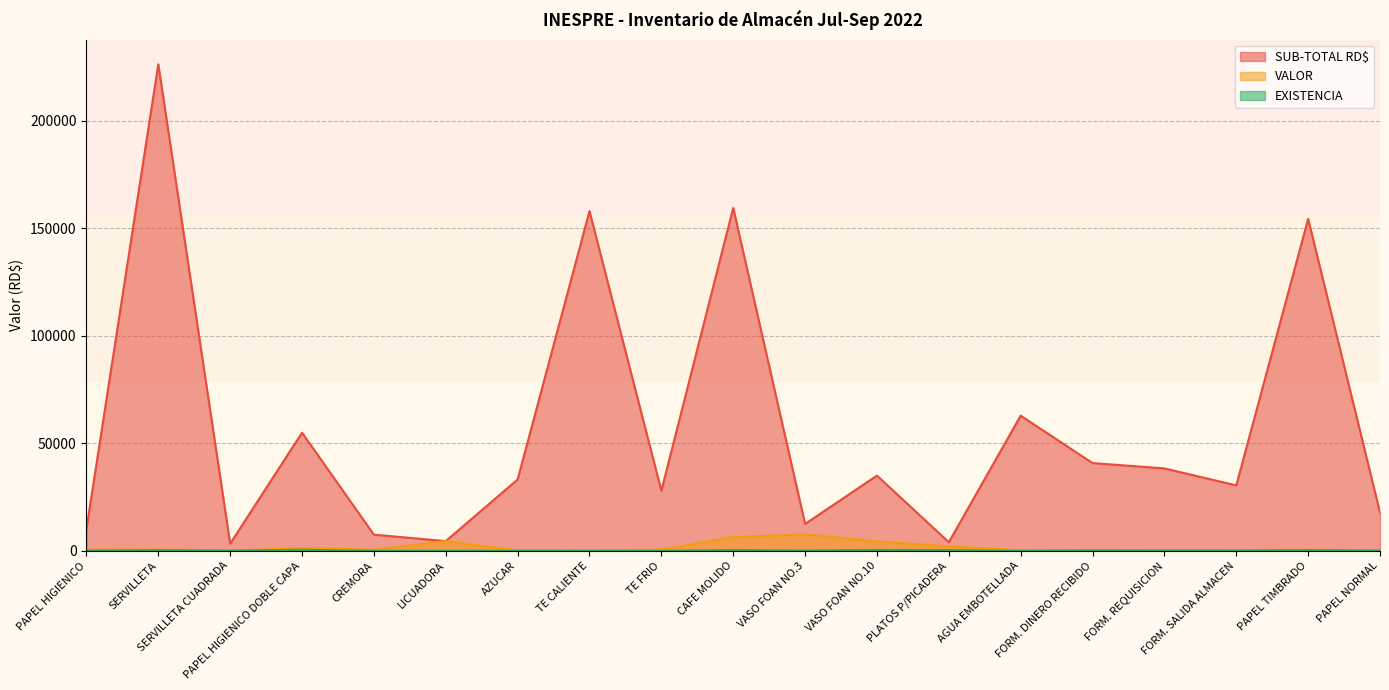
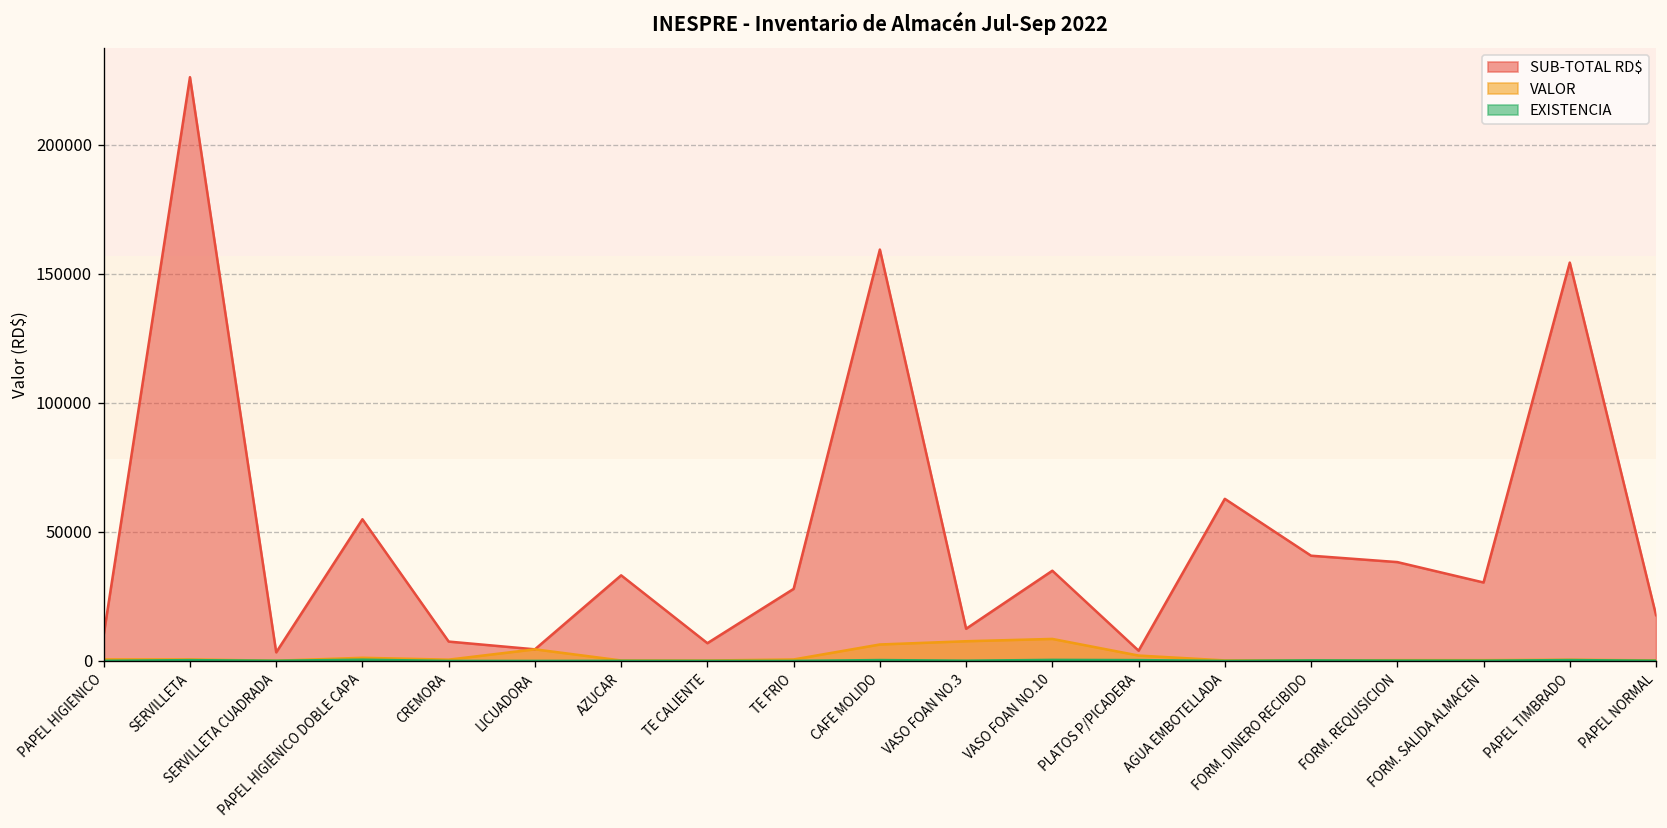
SUB-TOTAL RD$, TE CALIENTE: 158000 -> 7000
VALOR, VASO FOAN NO.10: 4000 -> 9000
